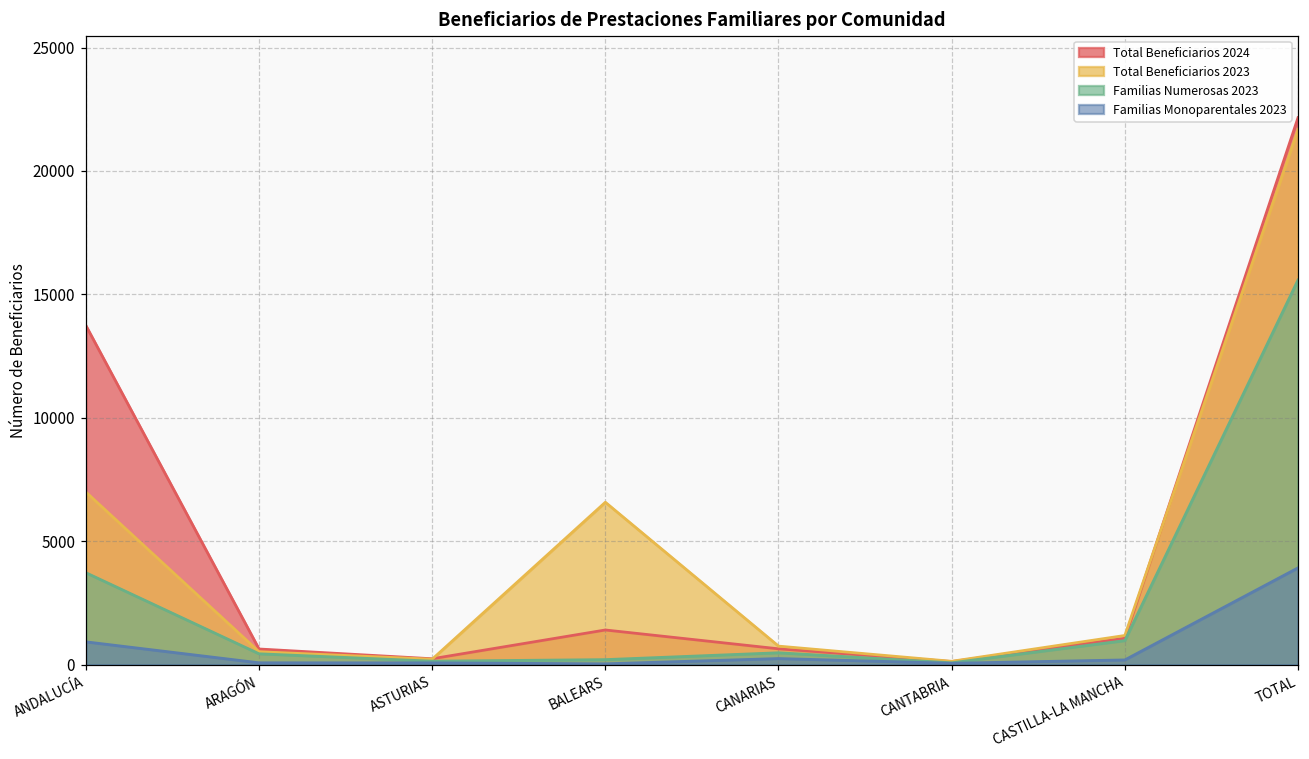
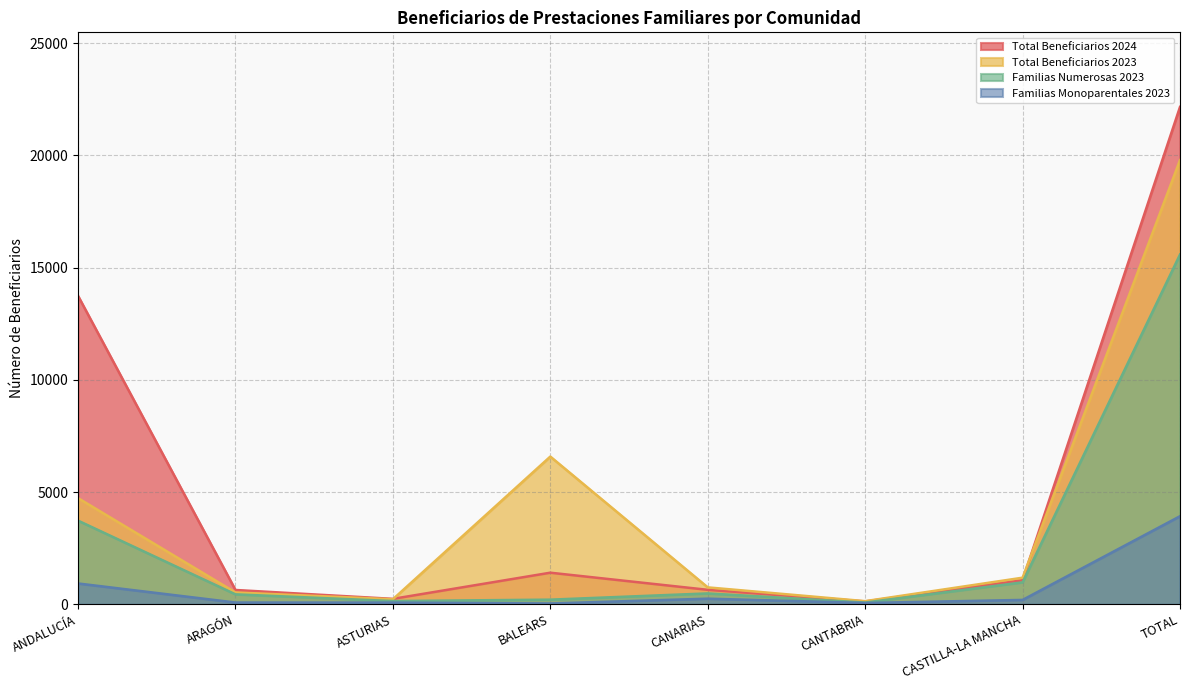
Total Beneficiarios 2023, ANDALUCÍA: 7000 -> 4700
Total Beneficiarios 2023, TOTAL: 21700 -> 19800
